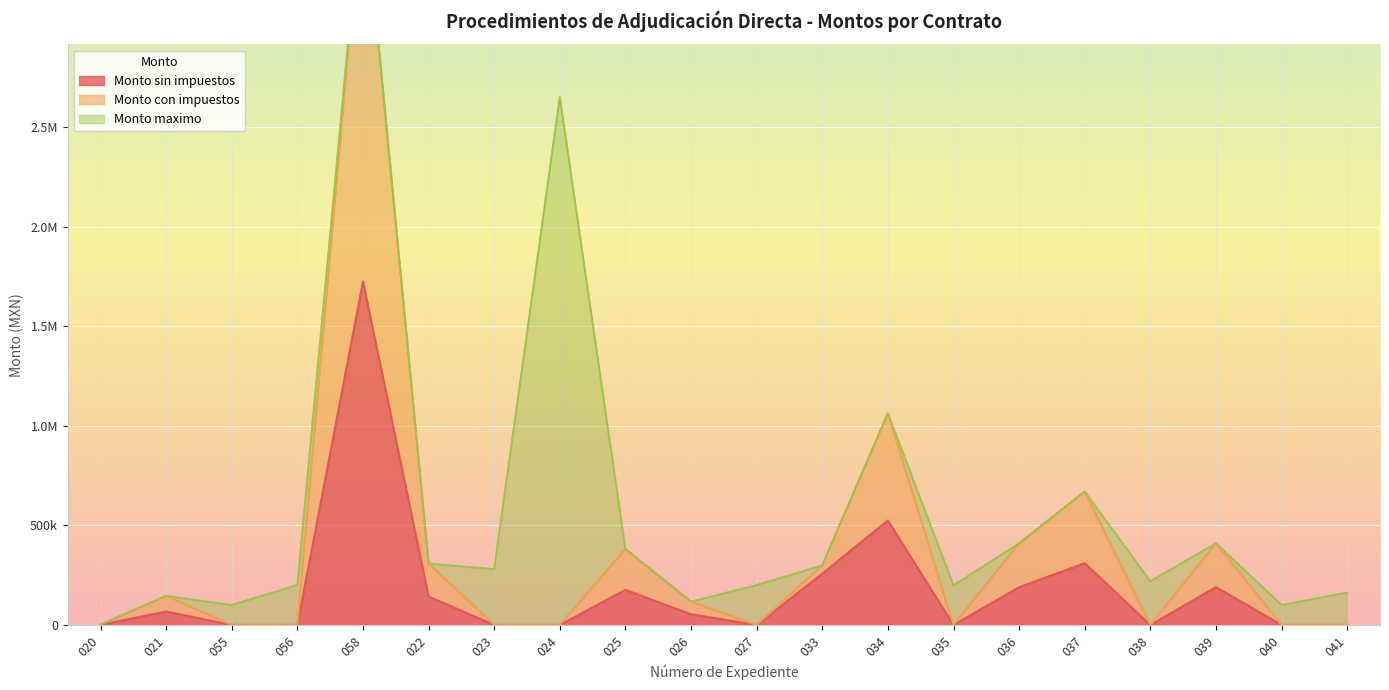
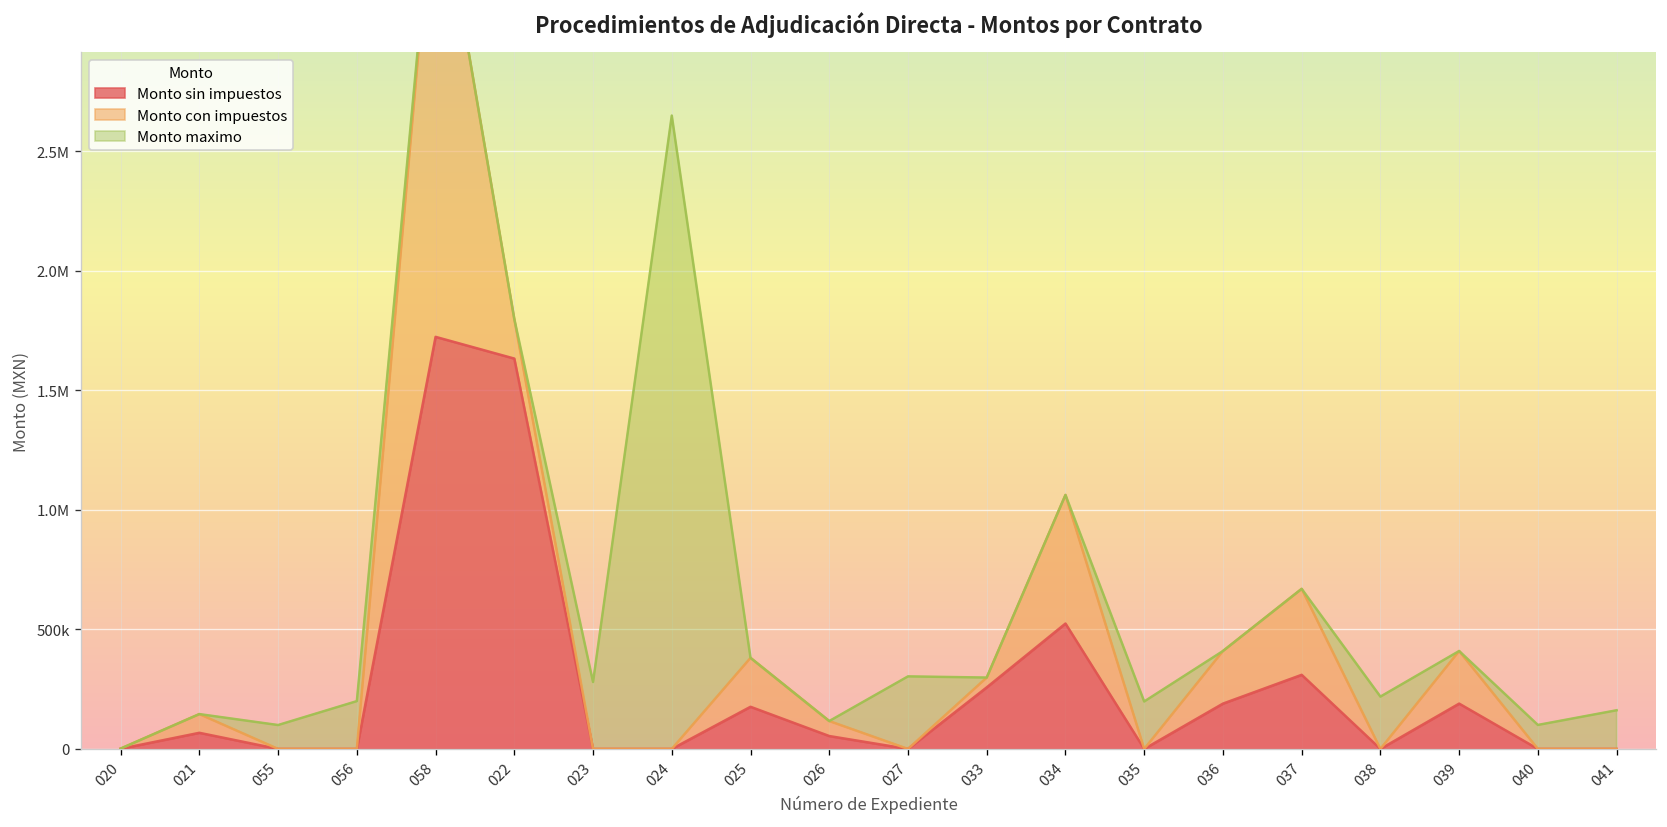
Monto sin impuestos, 022: 140000 -> 1630000
Monto maximo, 027: 200000 -> 300000
